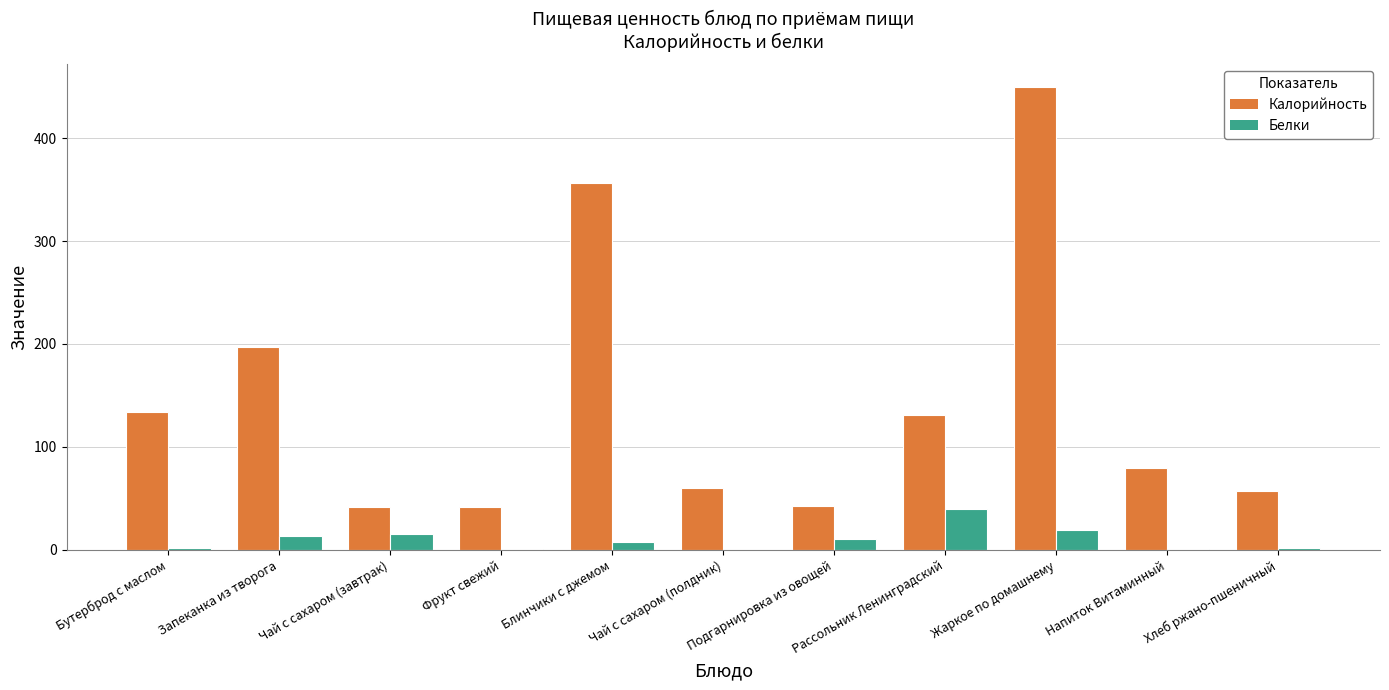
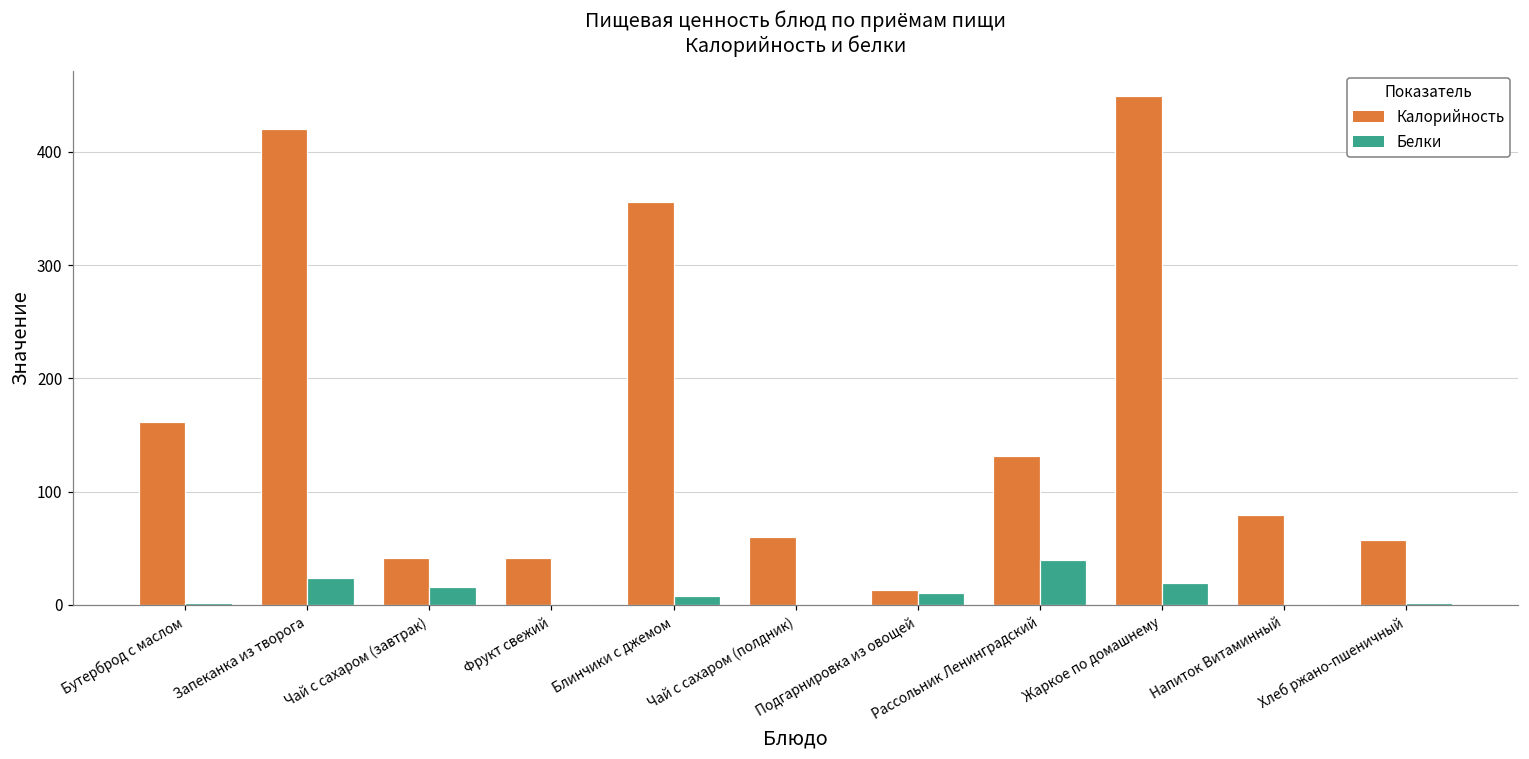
Калорийность, Бутерброд с маслом: 134 -> 162
Калорийность, Запеканка из творога: 197 -> 420
Белки, Запеканка из творога: 13 -> 24
Калорийность, Подгарнировка из овощей: 42 -> 14
